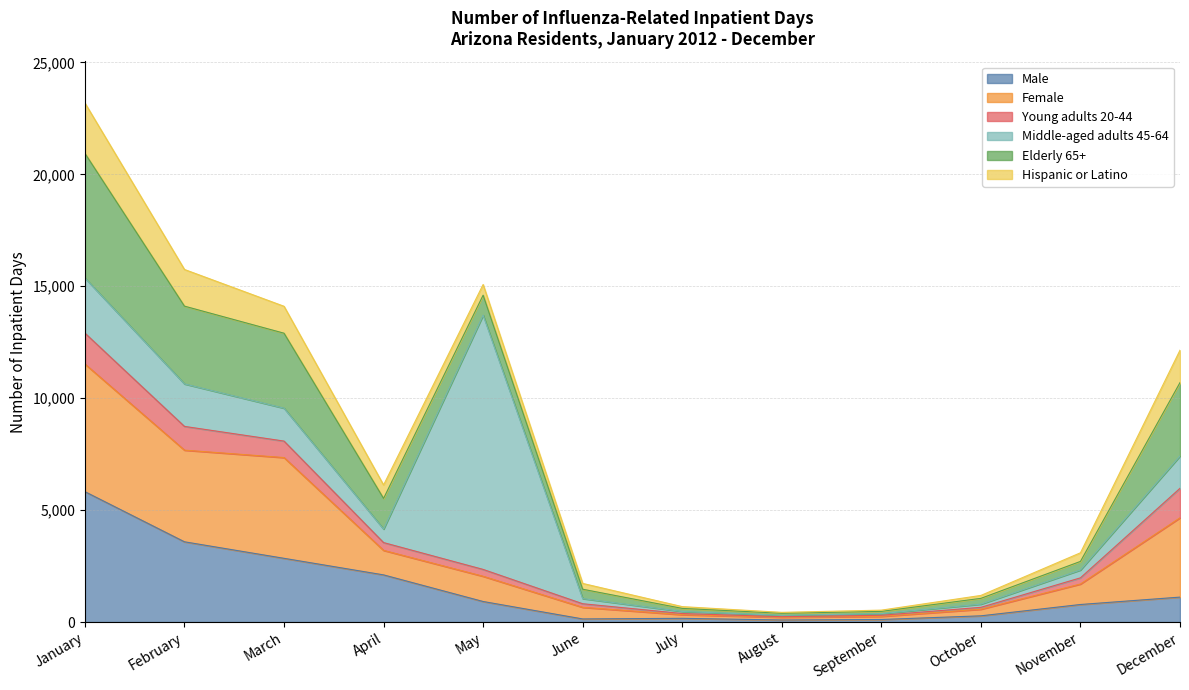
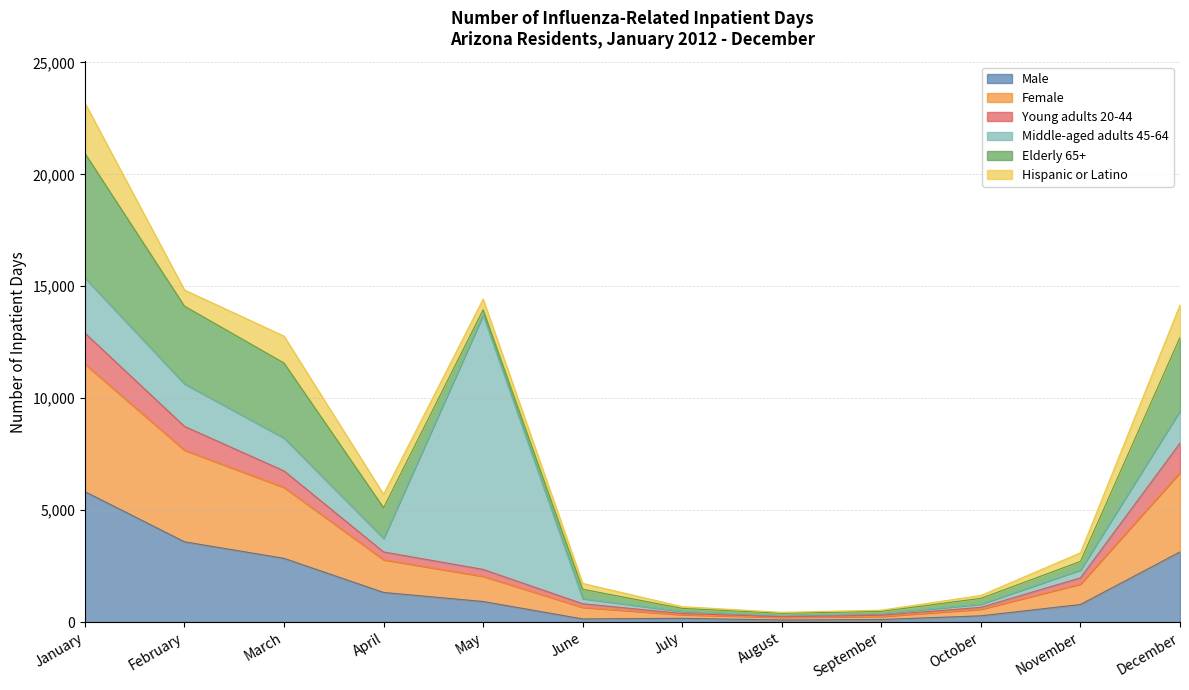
Hispanic or Latino, February: 1,600 -> 700
Female, March: 4,500 -> 3,200
Male, April: 2,100 -> 1,300
Female, April: 1,100 -> 1,500
Elderly 65+, May: 900 -> 200
Male, December: 1,100 -> 3,100
